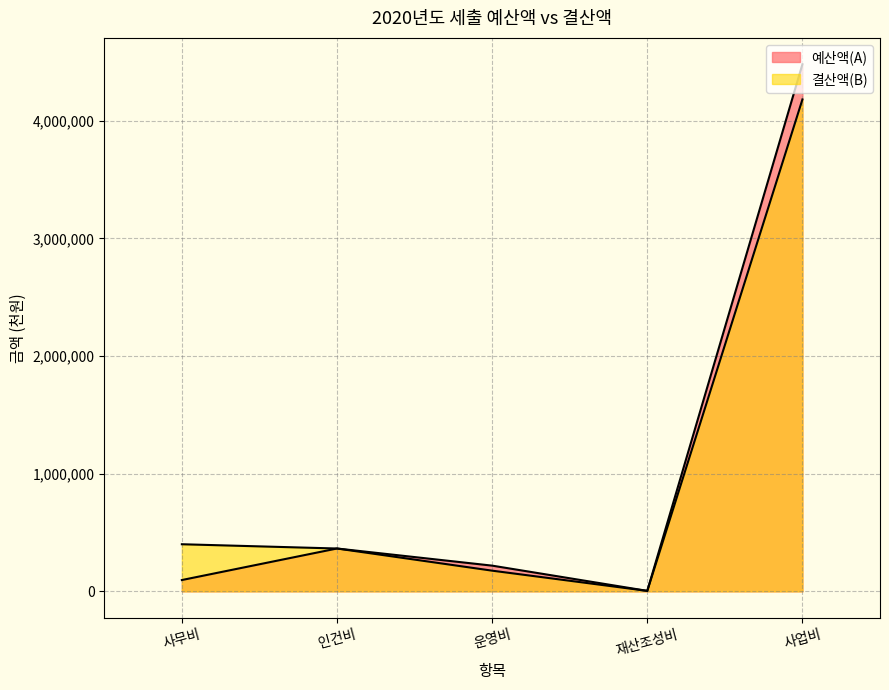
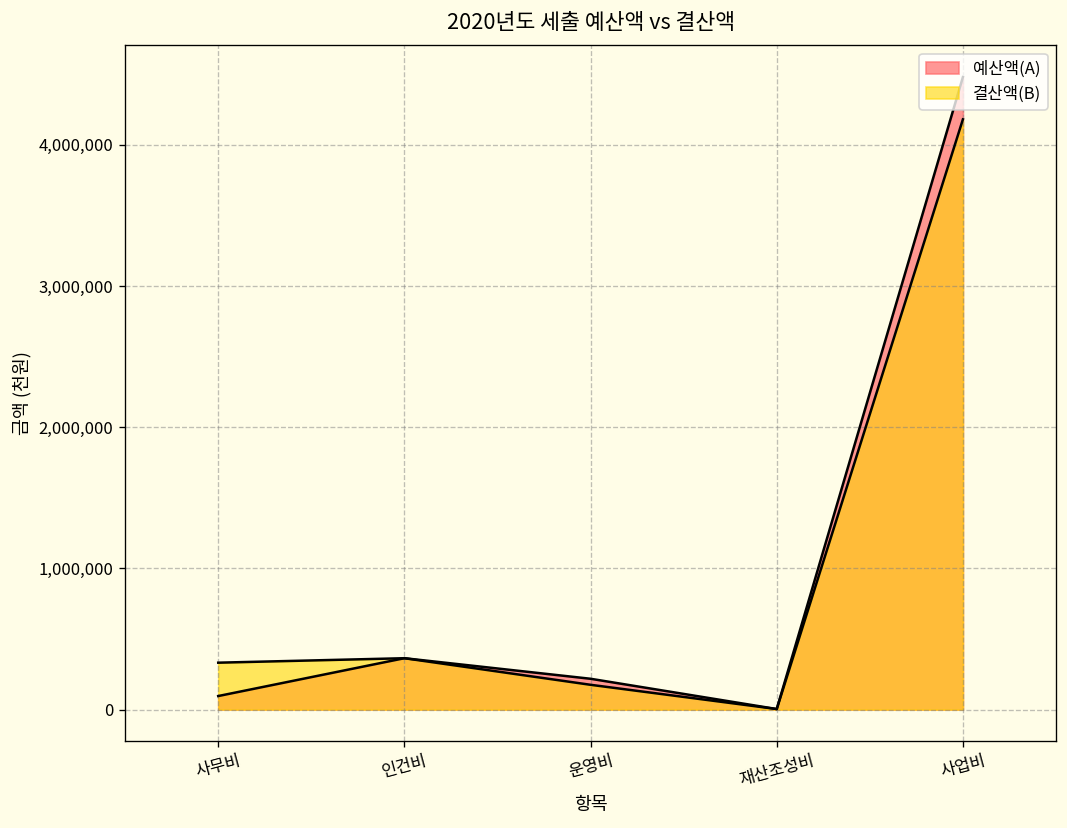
결산액(B), 사무비: 400,000 -> 330,000
